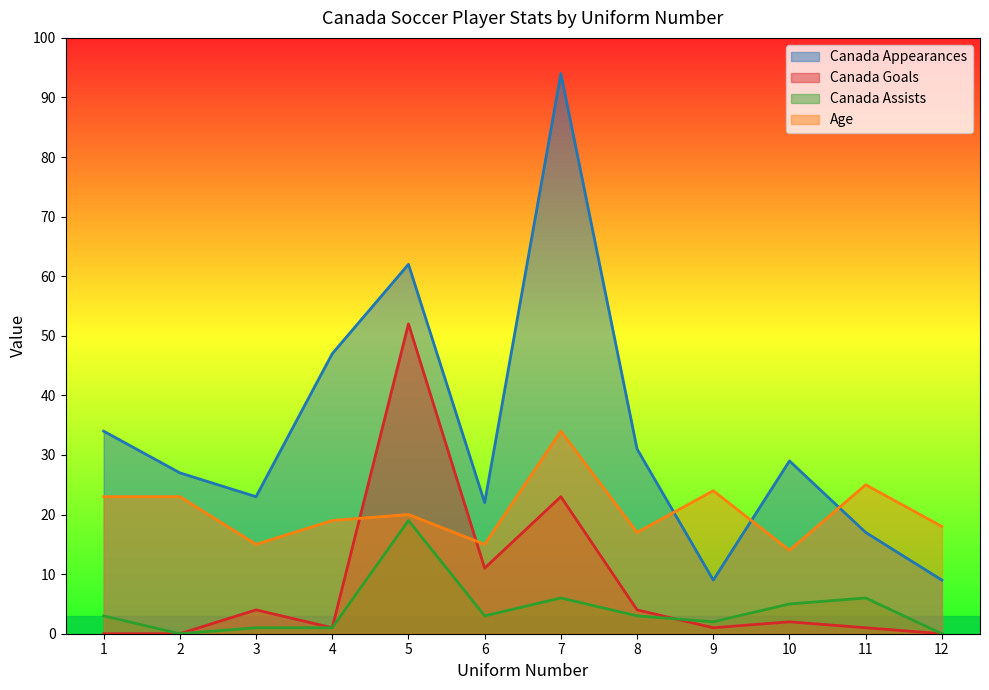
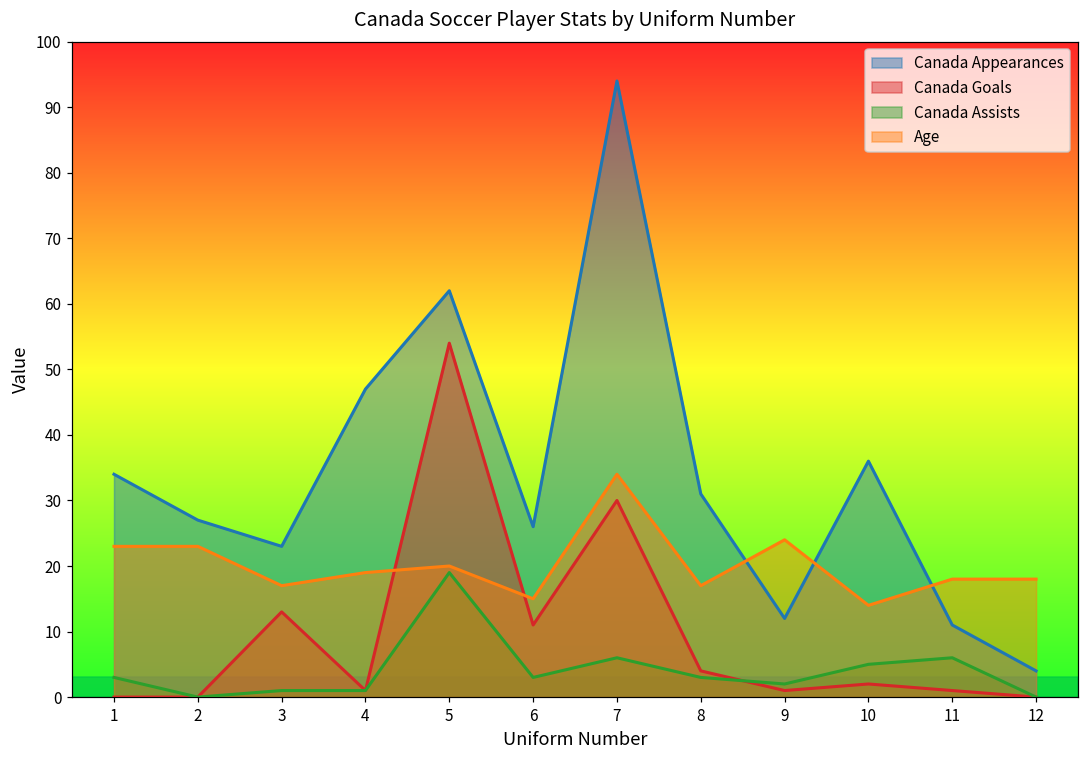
Canada Goals, 3: 4 -> 13
Age, 3: 15 -> 17
Canada Goals, 5: 52 -> 54
Canada Appearances, 6: 22 -> 26
Canada Goals, 7: 23 -> 30
Canada Appearances, 9: 9 -> 12
Canada Appearances, 10: 29 -> 36
Canada Appearances, 11: 17 -> 11
Age, 11: 25 -> 18
Canada Appearances, 12: 9 -> 4
